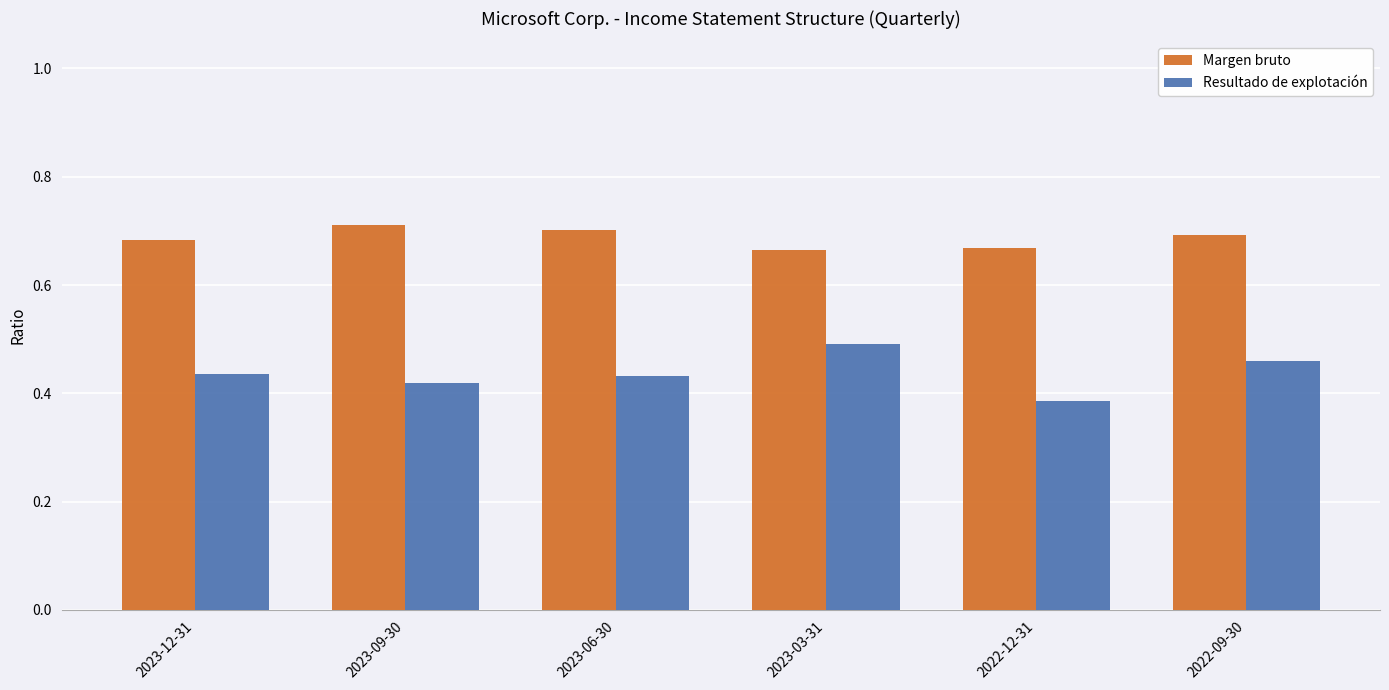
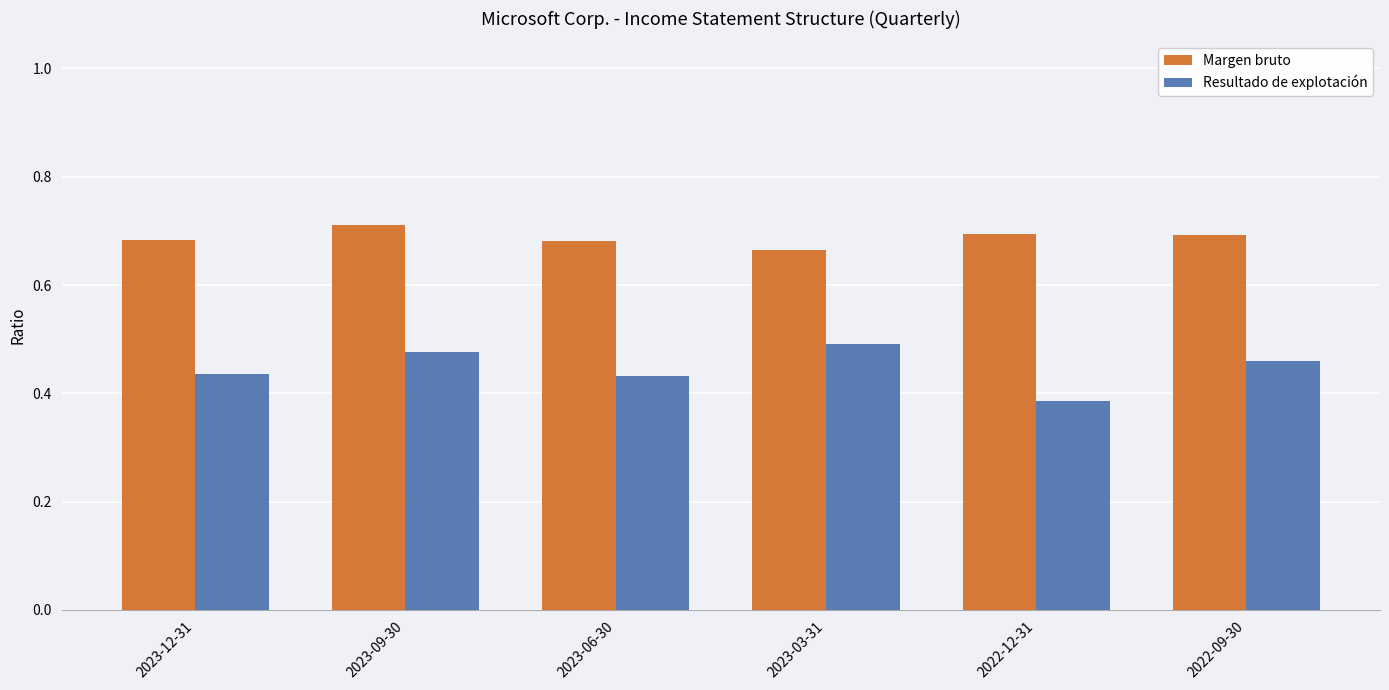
Resultado de explotación, 2023-09-30: 0.42 -> 0.48
Margen bruto, 2023-06-30: 0.70 -> 0.68
Margen bruto, 2022-12-31: 0.67 -> 0.69
